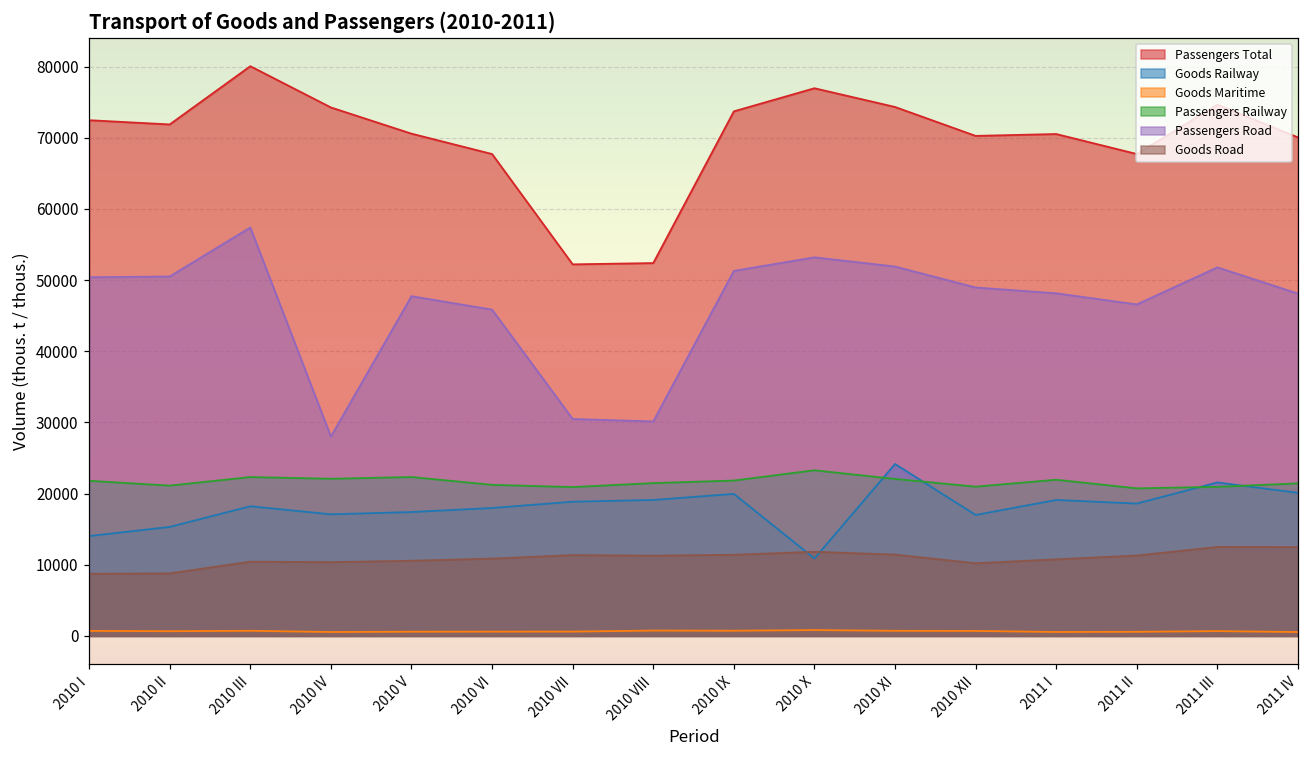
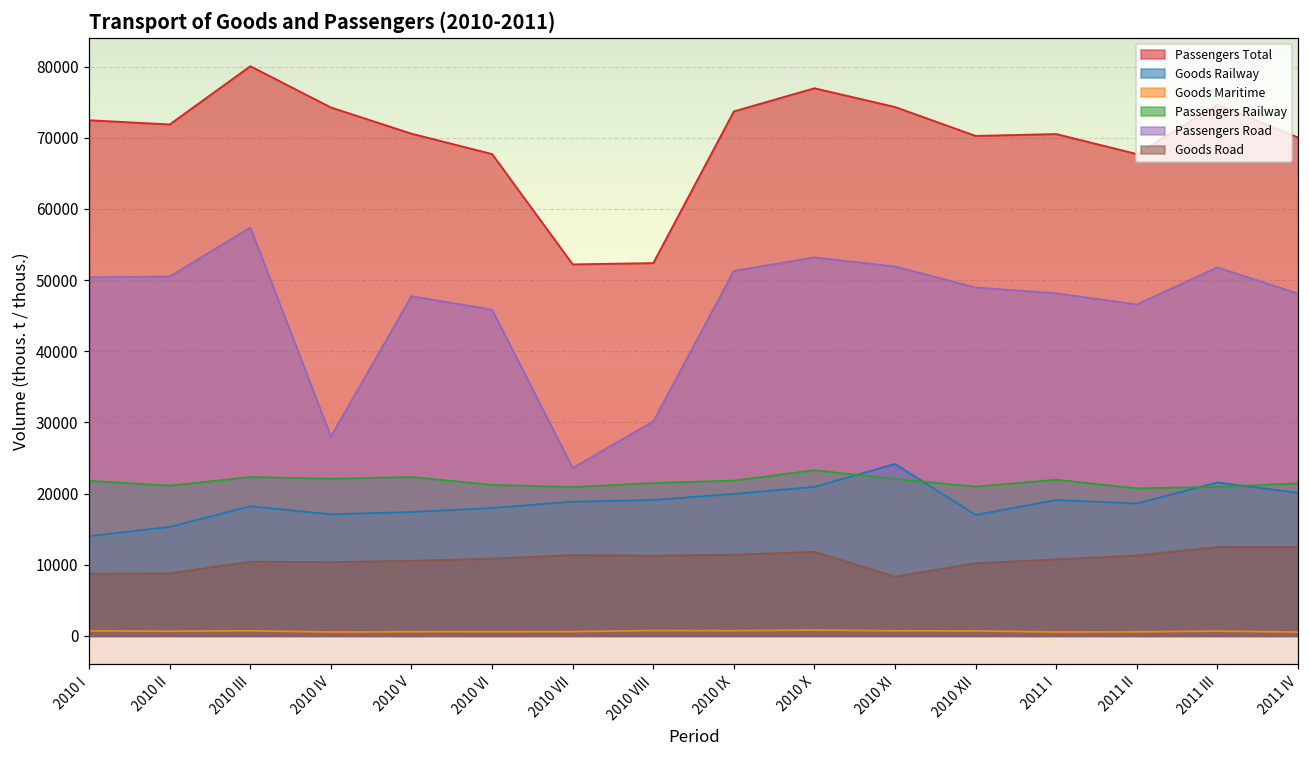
Passengers Road, 2010 VII: 30000 -> 24000
Goods Railway, 2010 X: 11000 -> 21000
Goods Road, 2010 XI: 11000 -> 8000
